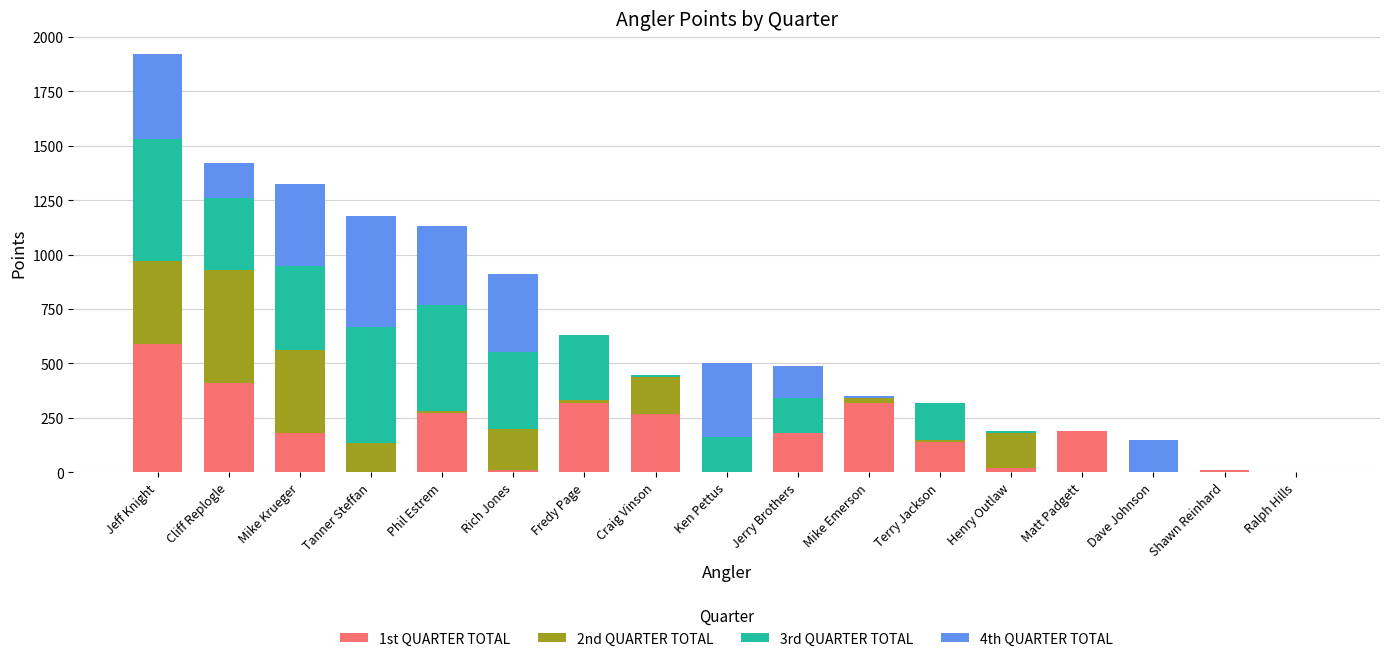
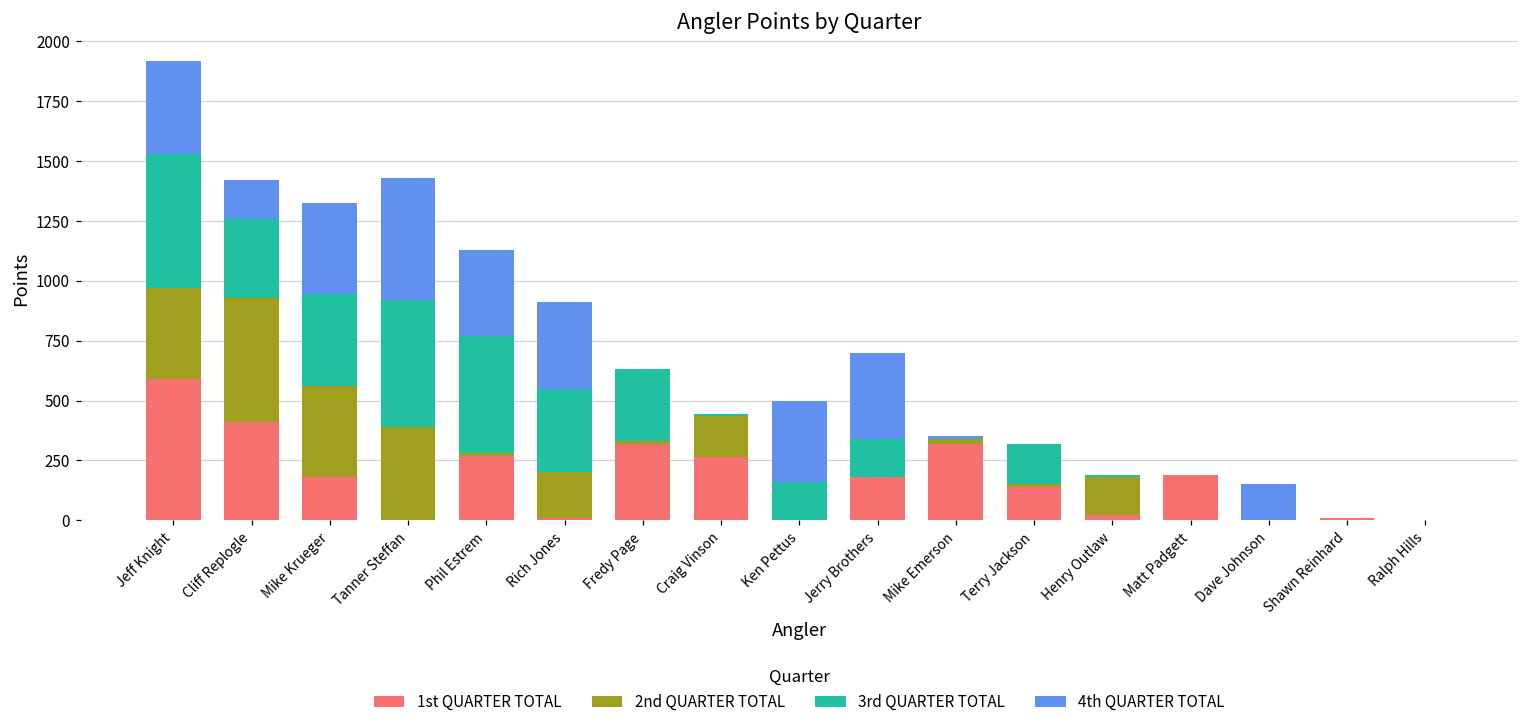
2nd QUARTER TOTAL, Tanner Steffan: 140 -> 390
4th QUARTER TOTAL, Jerry Brothers: 150 -> 360
